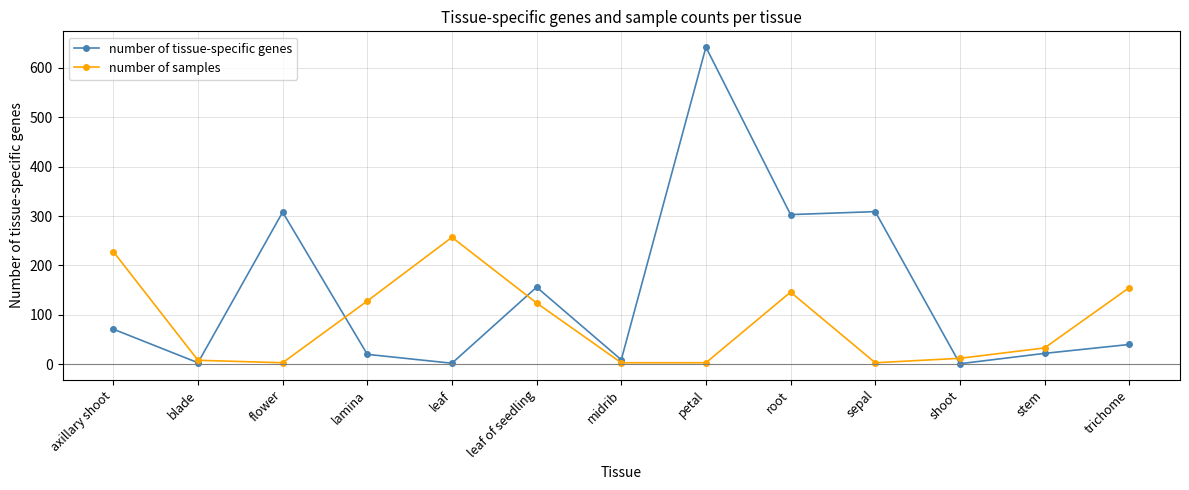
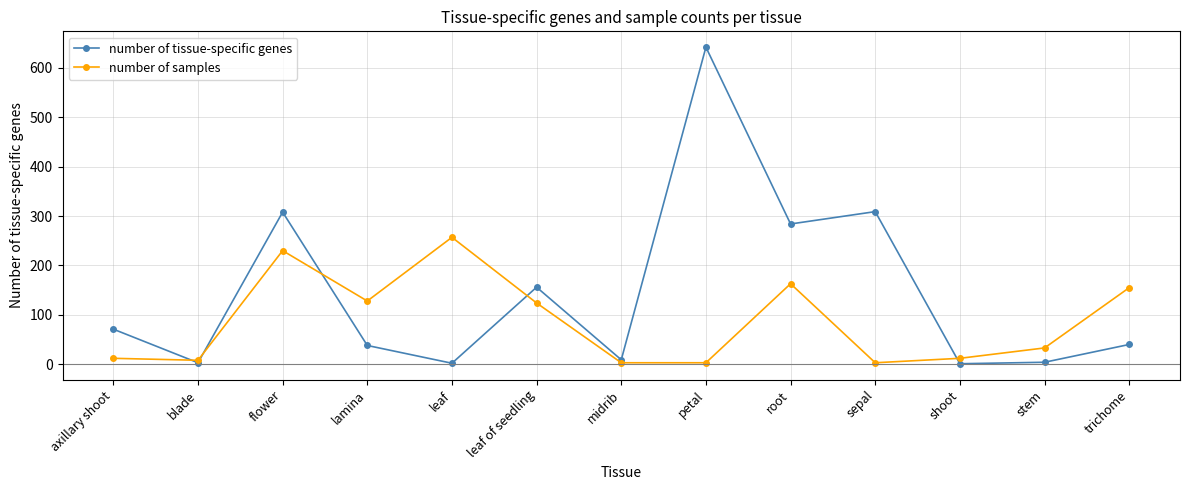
number of samples, axillary shoot: 230 -> 10
number of samples, flower: 0 -> 230
number of tissue-specific genes, lamina: 20 -> 40
number of tissue-specific genes, root: 300 -> 280
number of samples, root: 150 -> 160
number of tissue-specific genes, stem: 20 -> 0
